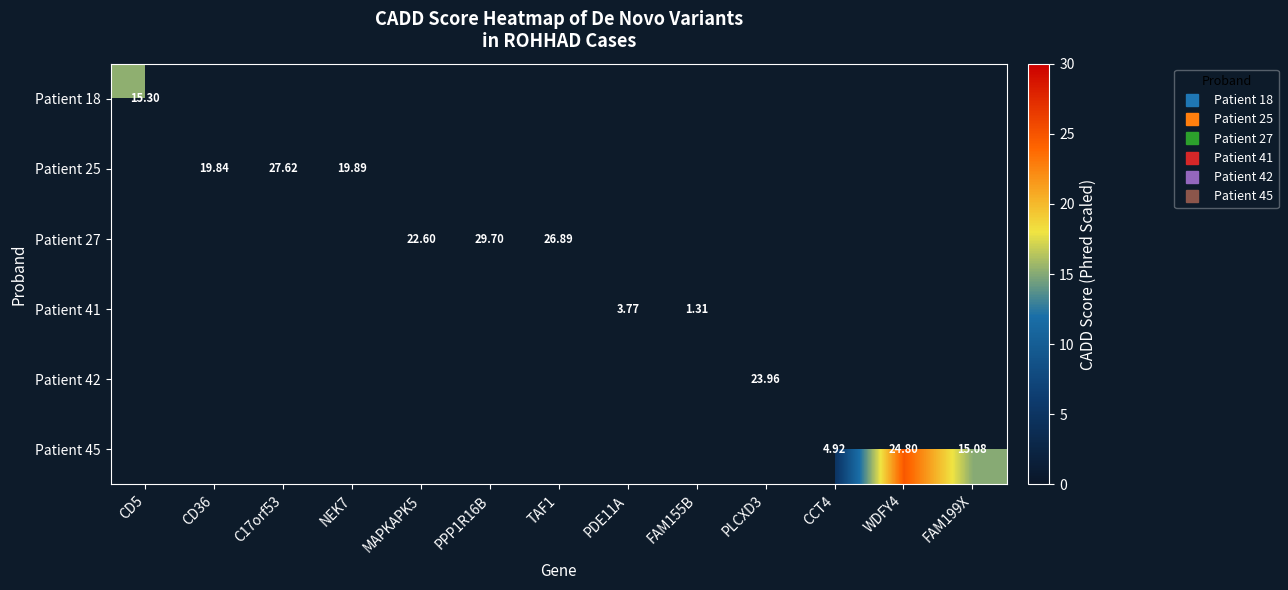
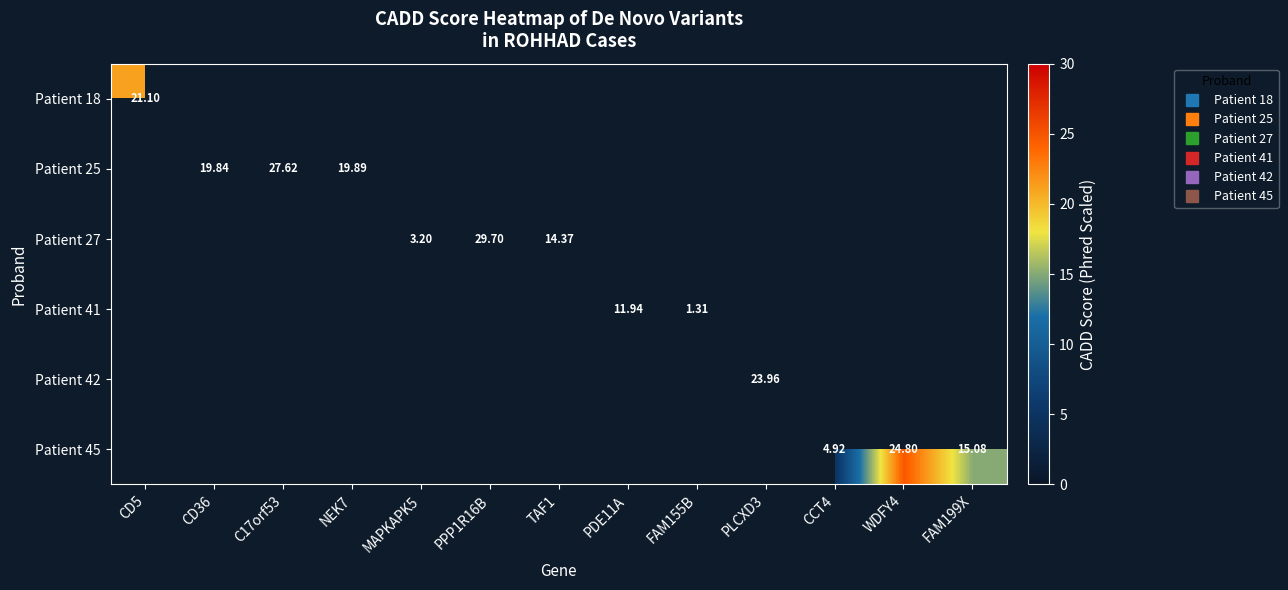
Patient 18, CD5: 15.30 -> 21.10
Patient 27, MAPKAPK5: 22.60 -> 3.20
Patient 27, TAF1: 26.89 -> 14.37
Patient 41, PDE11A: 3.77 -> 11.94
